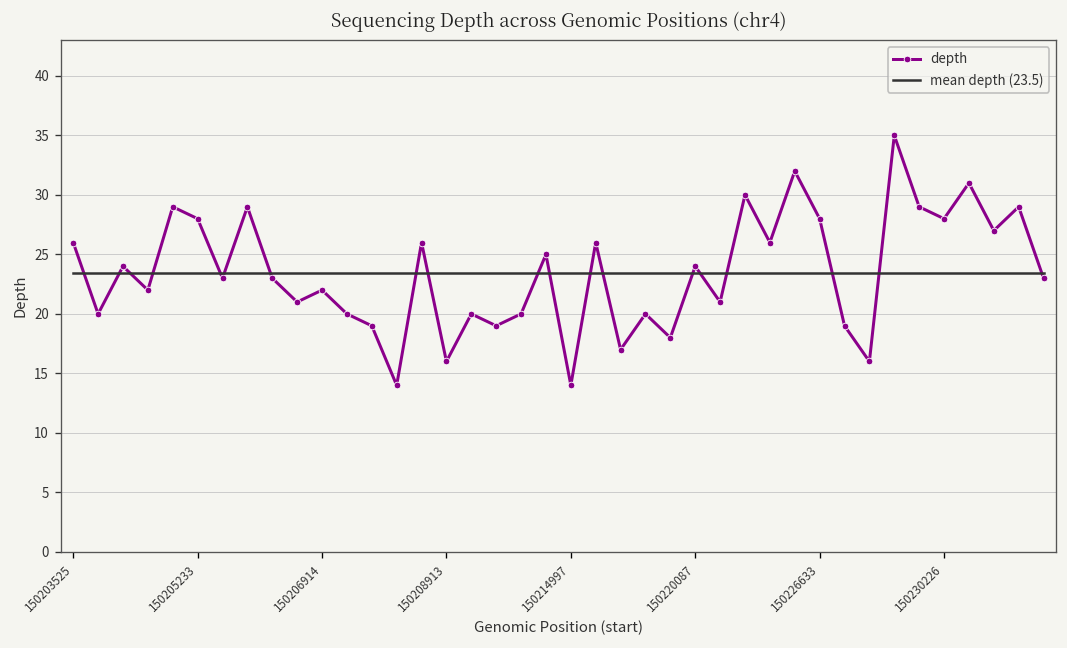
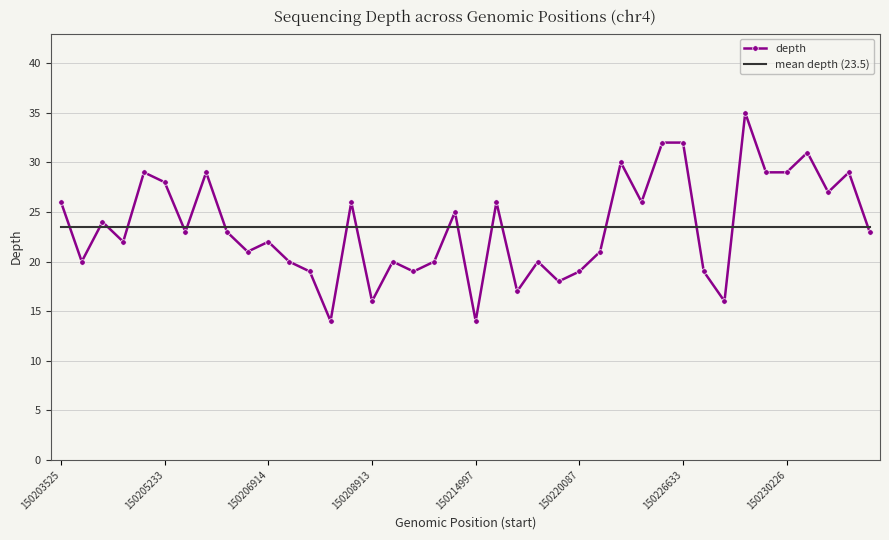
depth, 150220087: 24 -> 19
depth, 150226633: 28 -> 32
depth, 150230226: 28 -> 29
